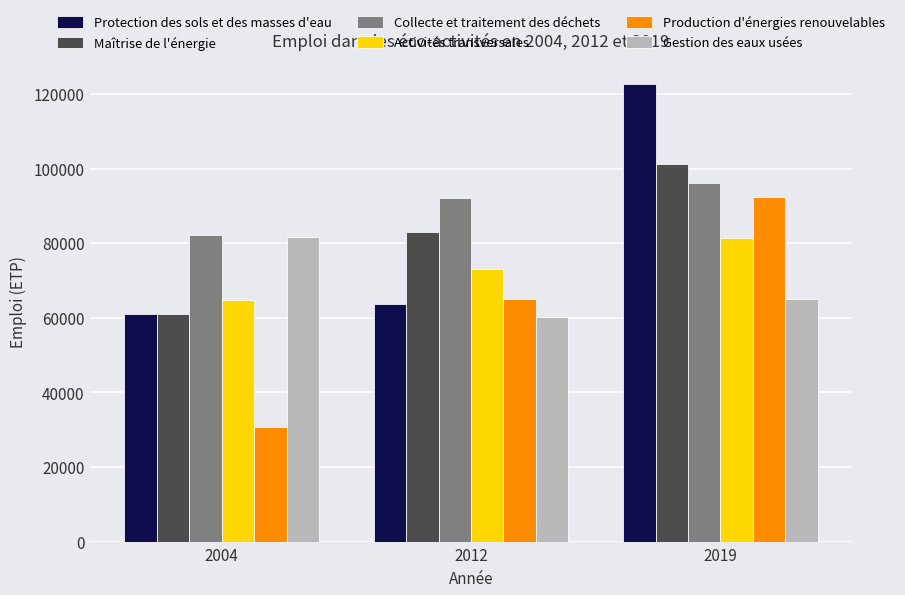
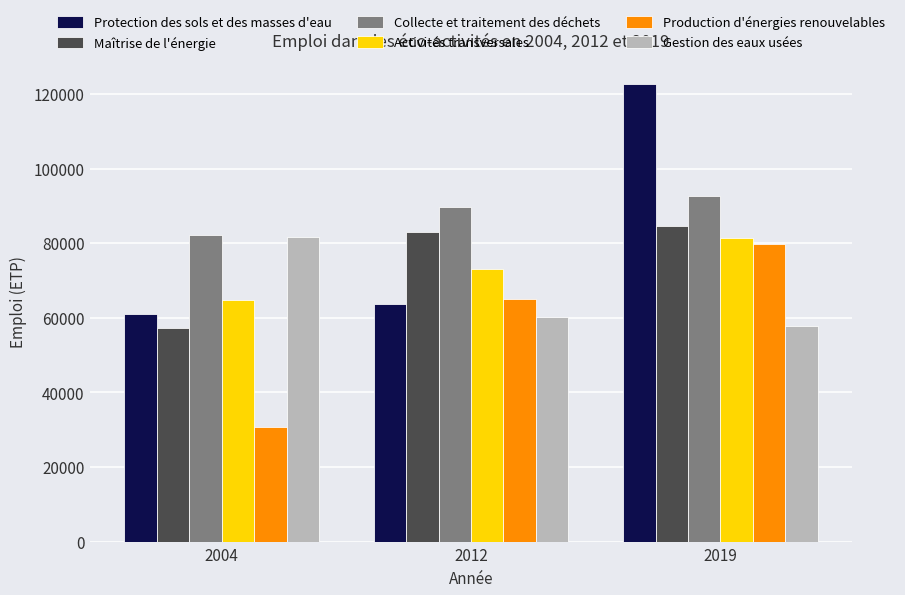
Maîtrise de l'énergie, 2004: 61000 -> 57000
Collecte et traitement des déchets, 2012: 92000 -> 90000
Maîtrise de l'énergie, 2019: 101000 -> 85000
Collecte et traitement des déchets, 2019: 96000 -> 93000
Production d'énergies renouvelables, 2019: 93000 -> 80000
Gestion des eaux usées, 2019: 65000 -> 58000
